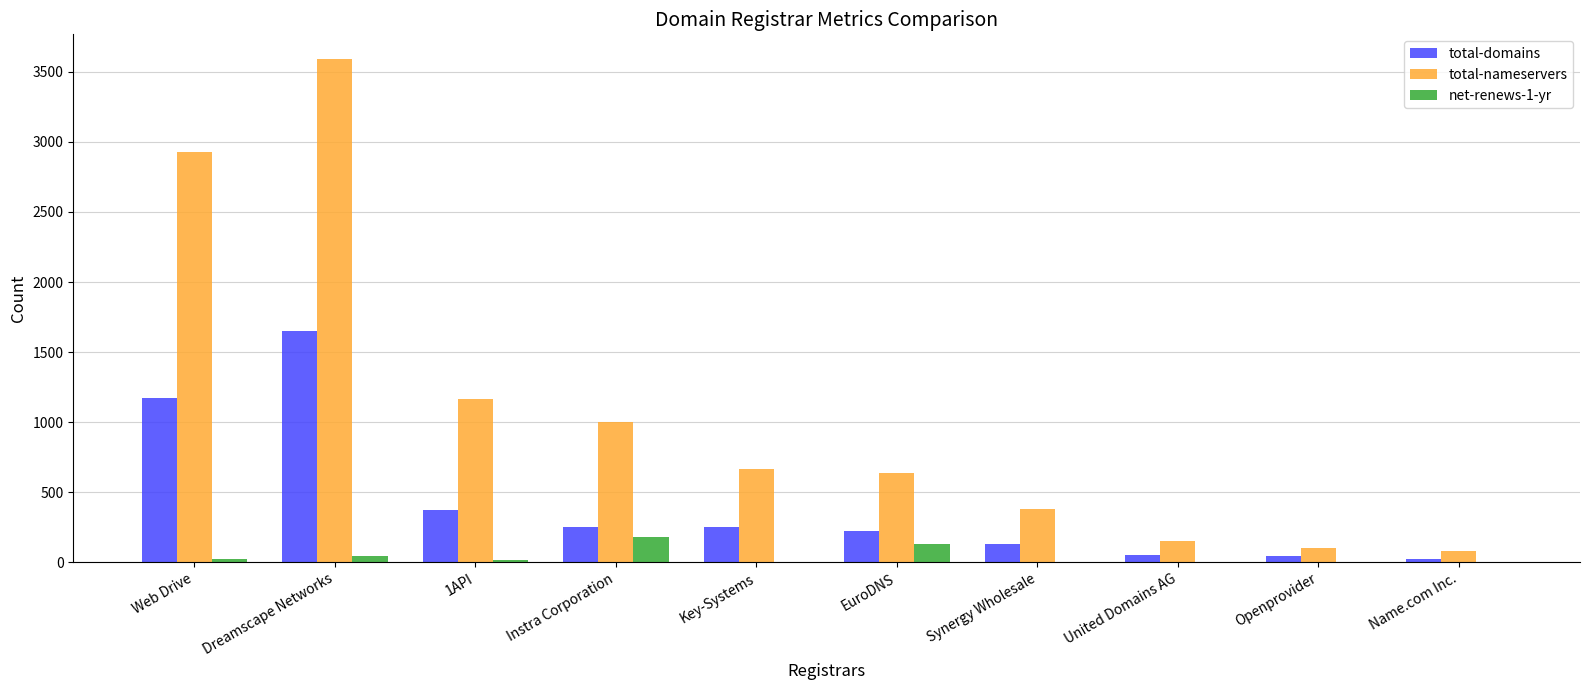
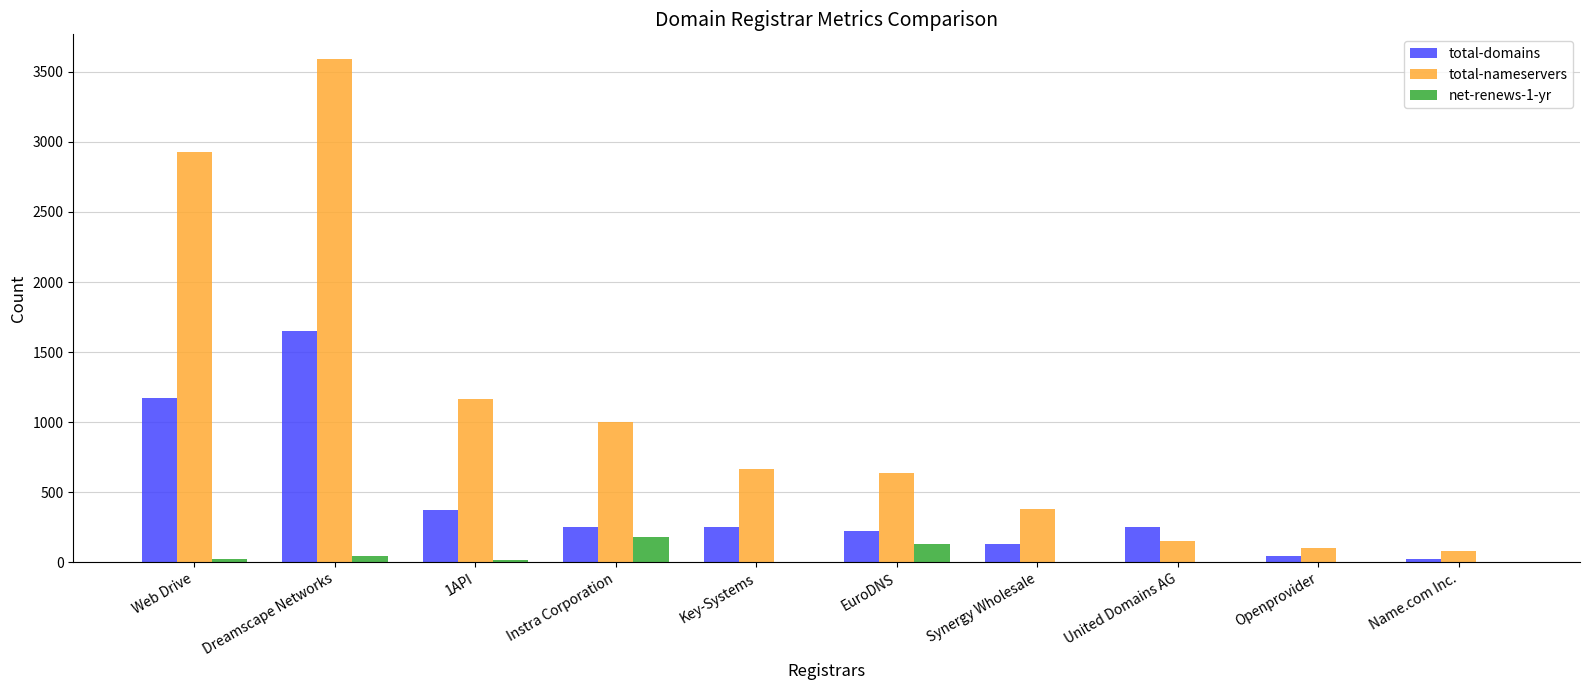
total-domains, United Domains AG: 60 -> 250
